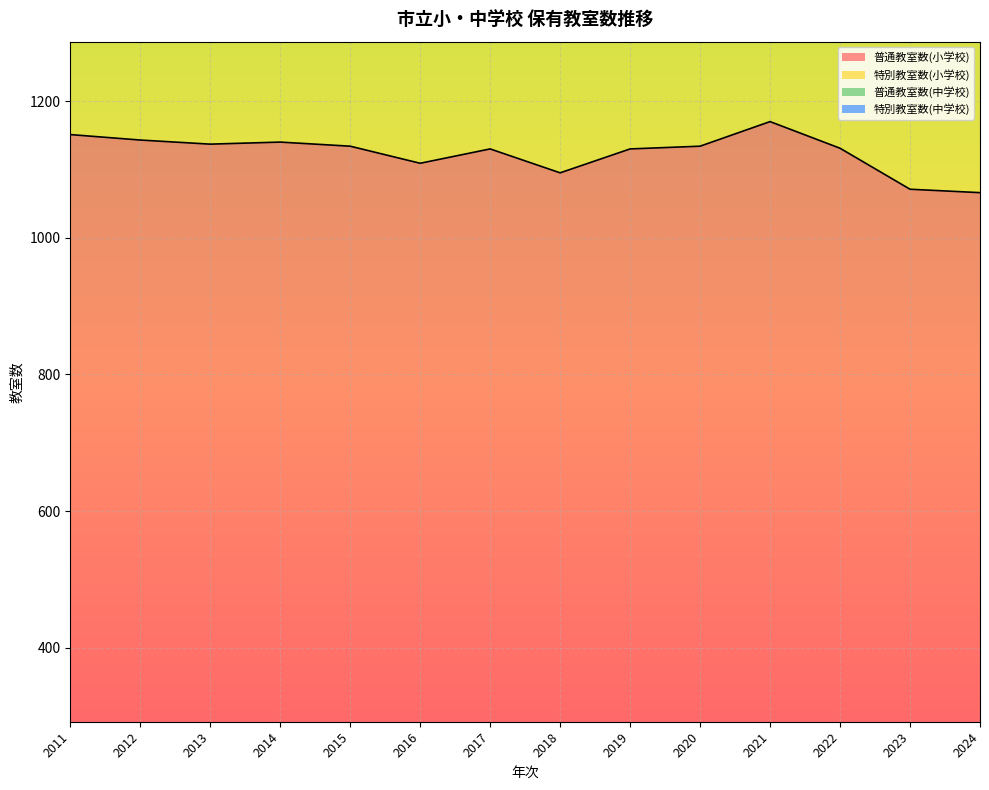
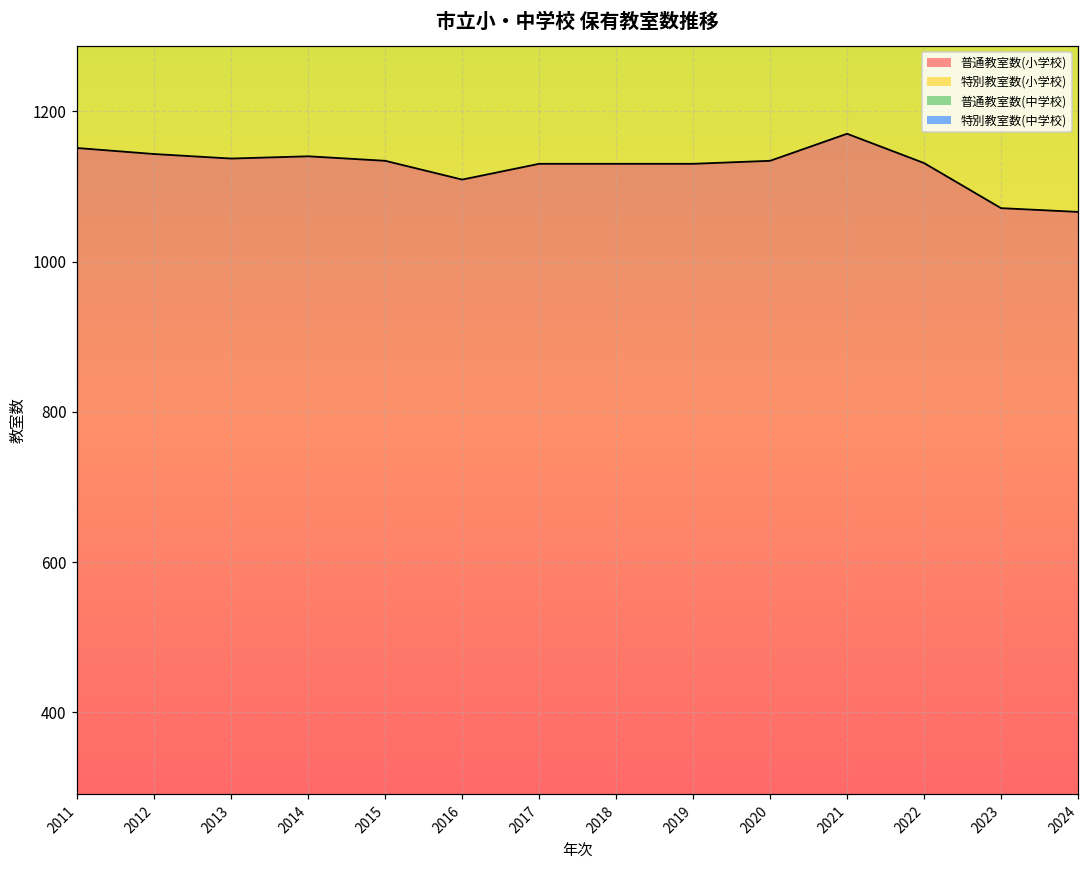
普通教室数(小学校), 2018: 1100 -> 1130
